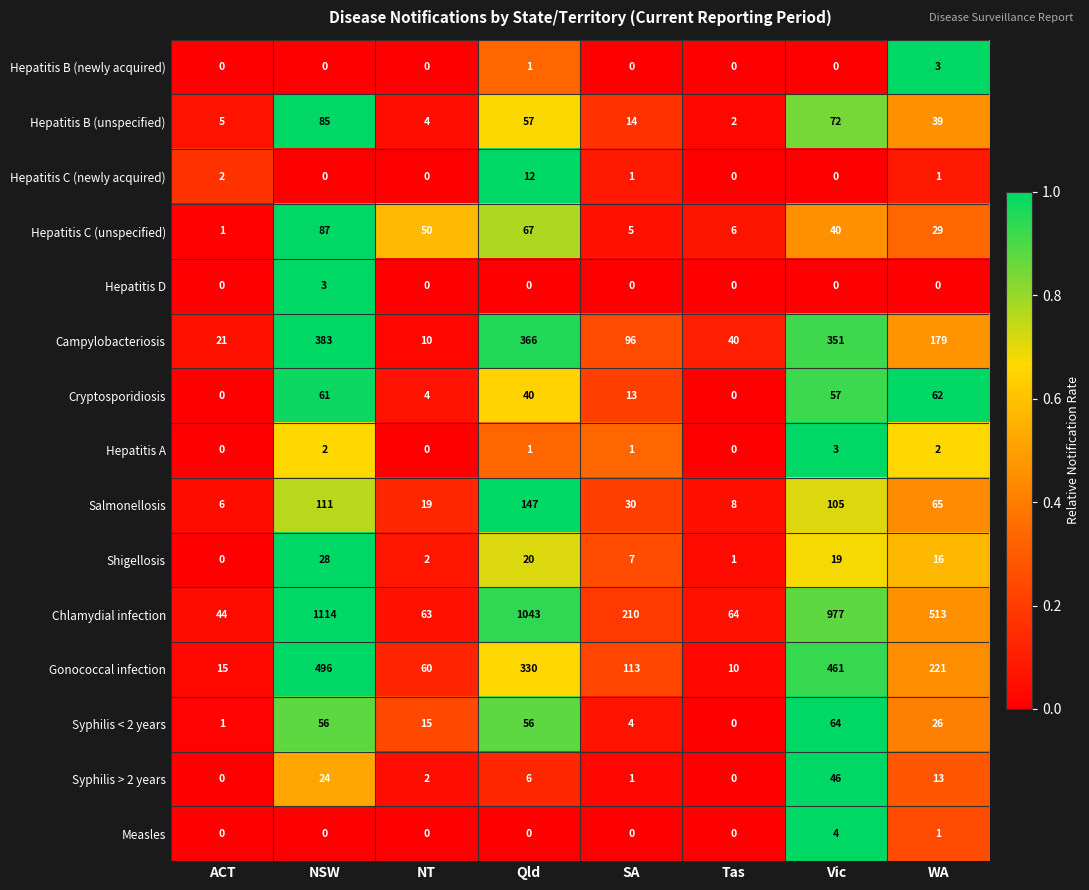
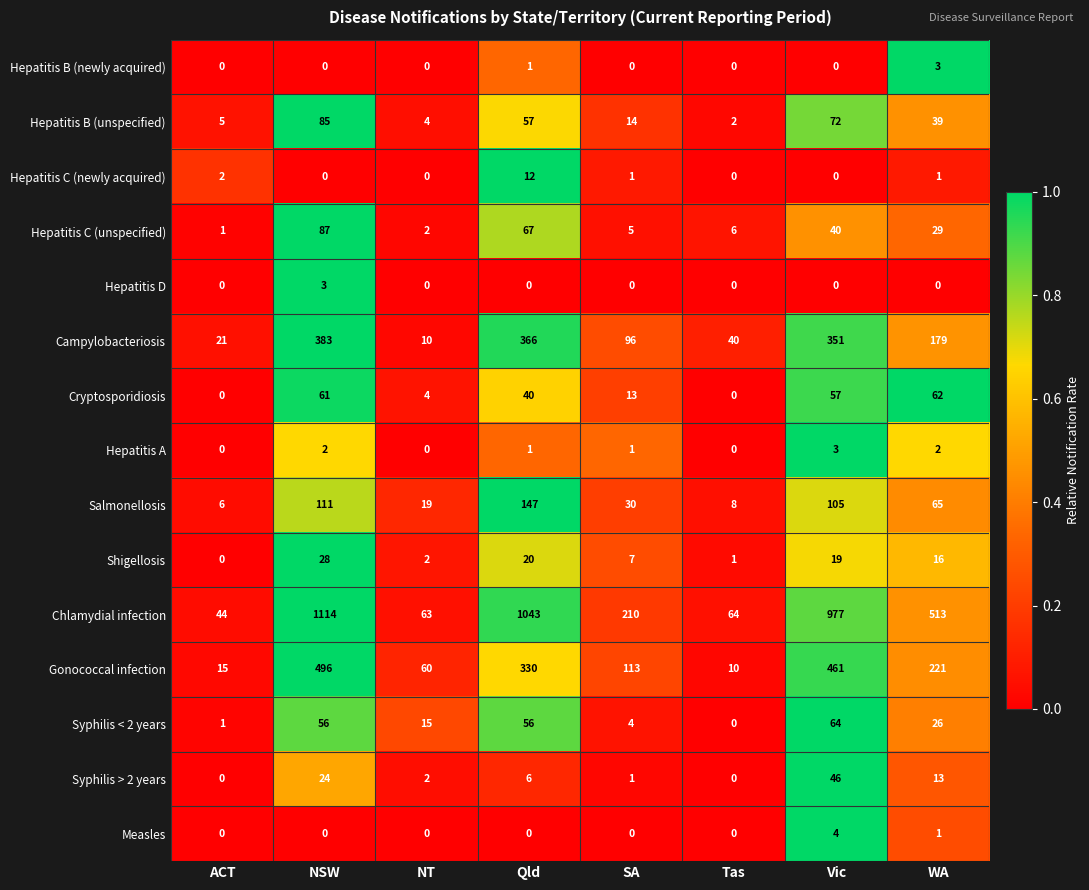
Hepatitis C (unspecified), NT: 50 -> 2
